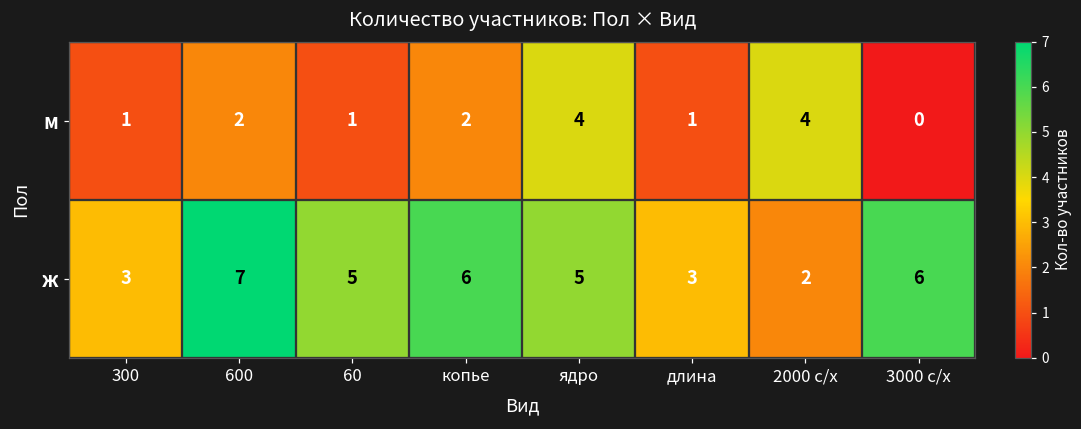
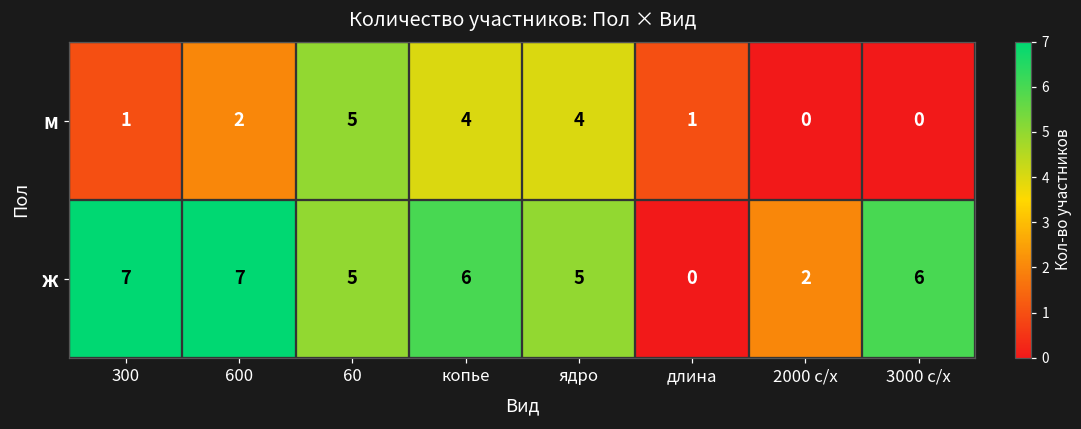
м, 60: 1 -> 5
м, копье: 2 -> 4
м, 2000 с/х: 4 -> 0
ж, 300: 3 -> 7
ж, длина: 3 -> 0
